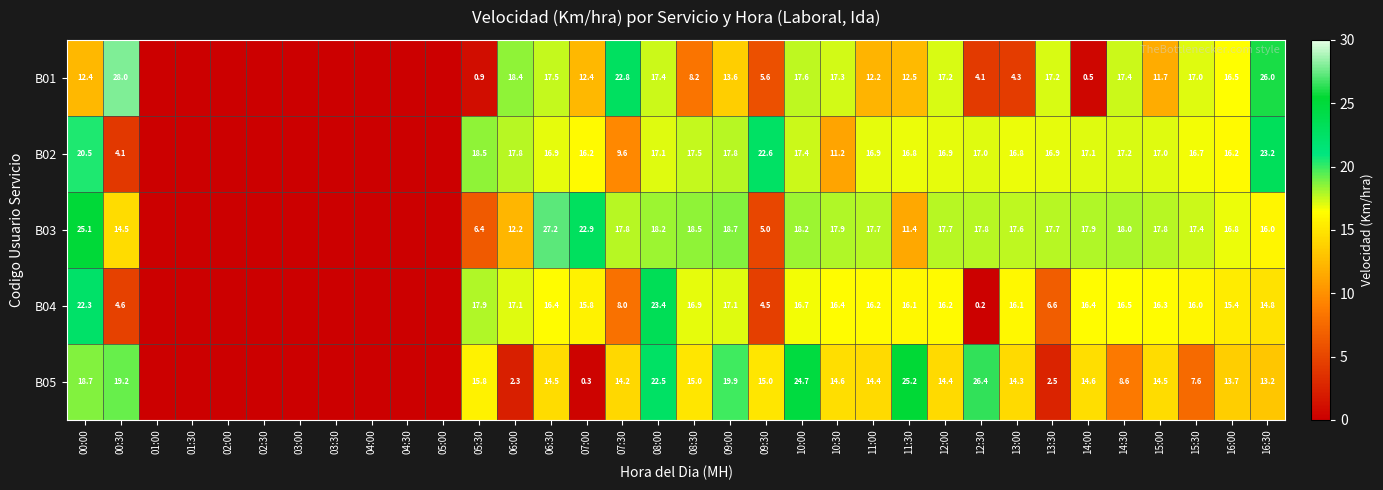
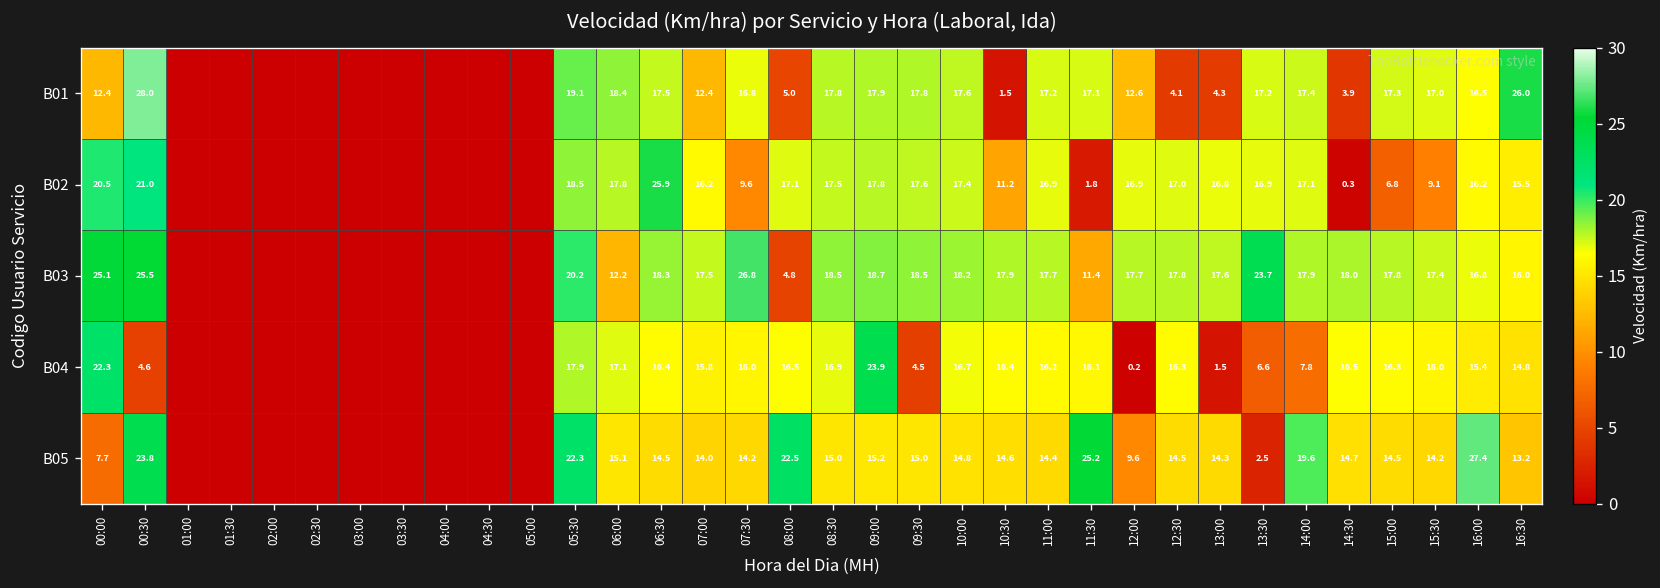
B01, 05:30: 0.9 -> 19.1
B01, 07:30: 22.8 -> 16.8
B01, 08:00: 17.4 -> 5.0
B01, 08:30: 8.2 -> 17.8
B01, 09:00: 13.6 -> 17.9
B01, 09:30: 5.6 -> 17.8
B01, 10:30: 17.3 -> 1.5
B01, 11:00: 12.2 -> 17.2
B01, 11:30: 12.5 -> 17.1
B01, 12:00: 17.2 -> 12.6
B01, 14:00: 0.5 -> 17.4
B01, 14:30: 17.4 -> 3.9
B01, 15:00: 11.7 -> 17.3
B02, 00:30: 4.1 -> 21.0
B02, 06:30: 16.9 -> 25.9
B02, 09:30: 22.6 -> 17.6
B02, 11:30: 16.8 -> 1.8
B02, 14:30: 17.2 -> 0.3
B02, 15:00: 17.0 -> 6.8
B02, 15:30: 16.7 -> 9.1
B02, 16:30: 23.2 -> 15.5
B03, 00:30: 14.5 -> 25.5
B03, 05:30: 6.4 -> 20.2
B03, 06:30: 27.2 -> 18.3
B03, 07:00: 22.9 -> 17.5
B03, 07:30: 17.8 -> 26.8
B03, 08:00: 18.2 -> 4.8
B03, 09:30: 5.0 -> 18.5
B03, 13:30: 17.7 -> 23.7
B04, 07:30: 8.0 -> 16.0
B04, 08:00: 23.4 -> 16.5
B04, 09:00: 17.1 -> 23.9
B04, 12:00: 16.2 -> 0.2
B04, 12:30: 0.2 -> 16.3
B04, 13:00: 16.1 -> 1.5
B04, 14:00: 16.4 -> 7.8
B05, 00:00: 18.7 -> 7.7
B05, 00:30: 19.2 -> 23.8
B05, 05:30: 15.8 -> 22.3
B05, 06:00: 2.3 -> 15.1
B05, 07:00: 0.3 -> 14.0
B05, 09:00: 19.9 -> 15.2
B05, 10:00: 24.7 -> 14.8
B05, 12:00: 14.4 -> 9.6
B05, 12:30: 26.4 -> 14.5
B05, 14:00: 14.6 -> 19.6
B05, 14:30: 8.6 -> 14.7
B05, 15:30: 7.6 -> 14.2
B05, 16:00: 13.7 -> 27.4
